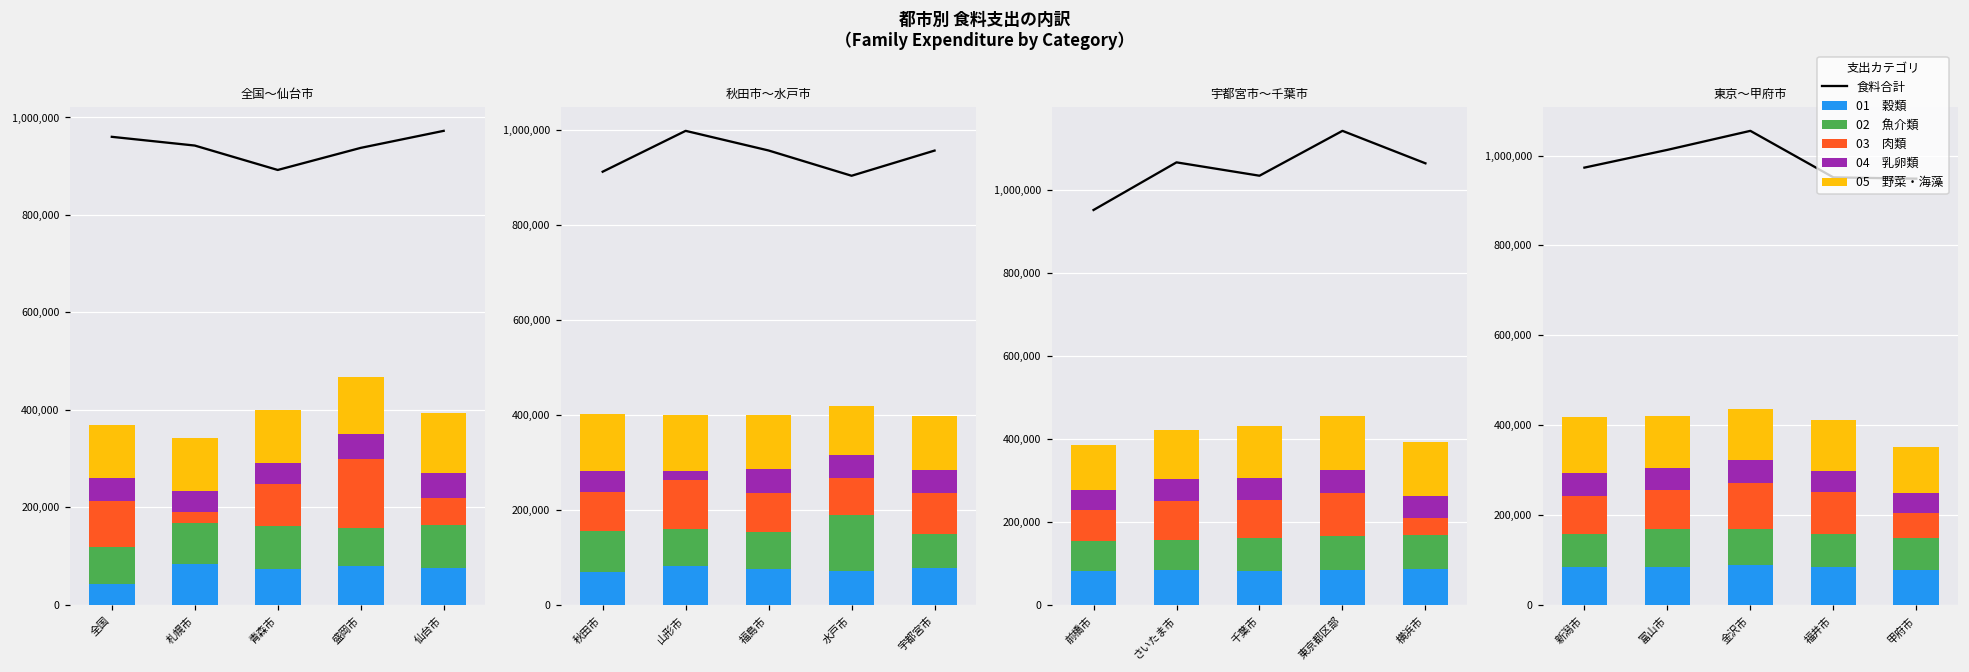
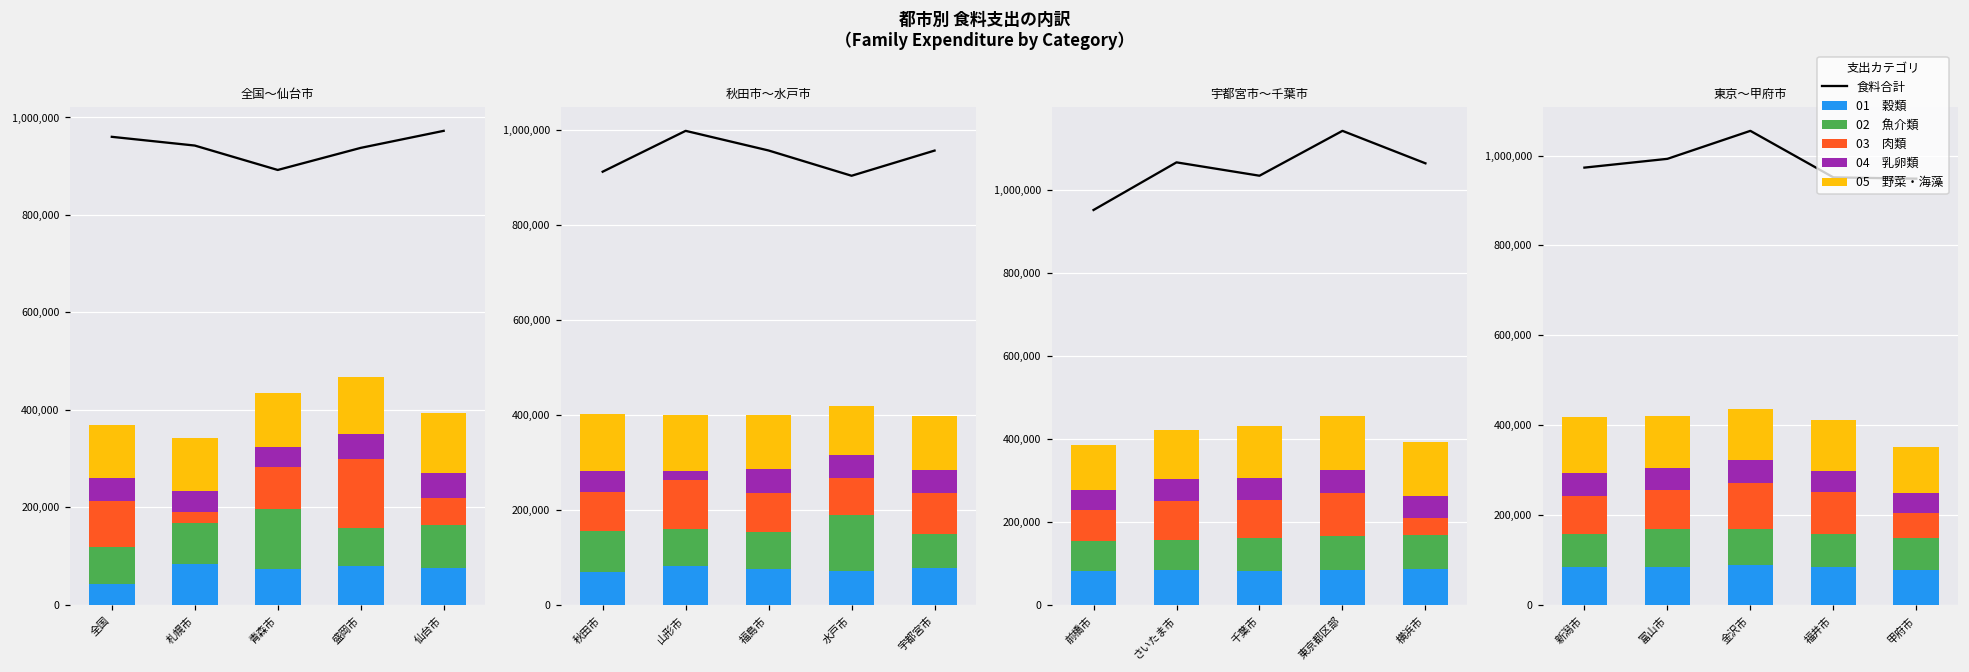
全国〜仙台市, 02 魚介類, 青森市: 90,000 -> 120,000
東京〜甲府市, 食料合計, 富山市: 1,010,000 -> 990,000
